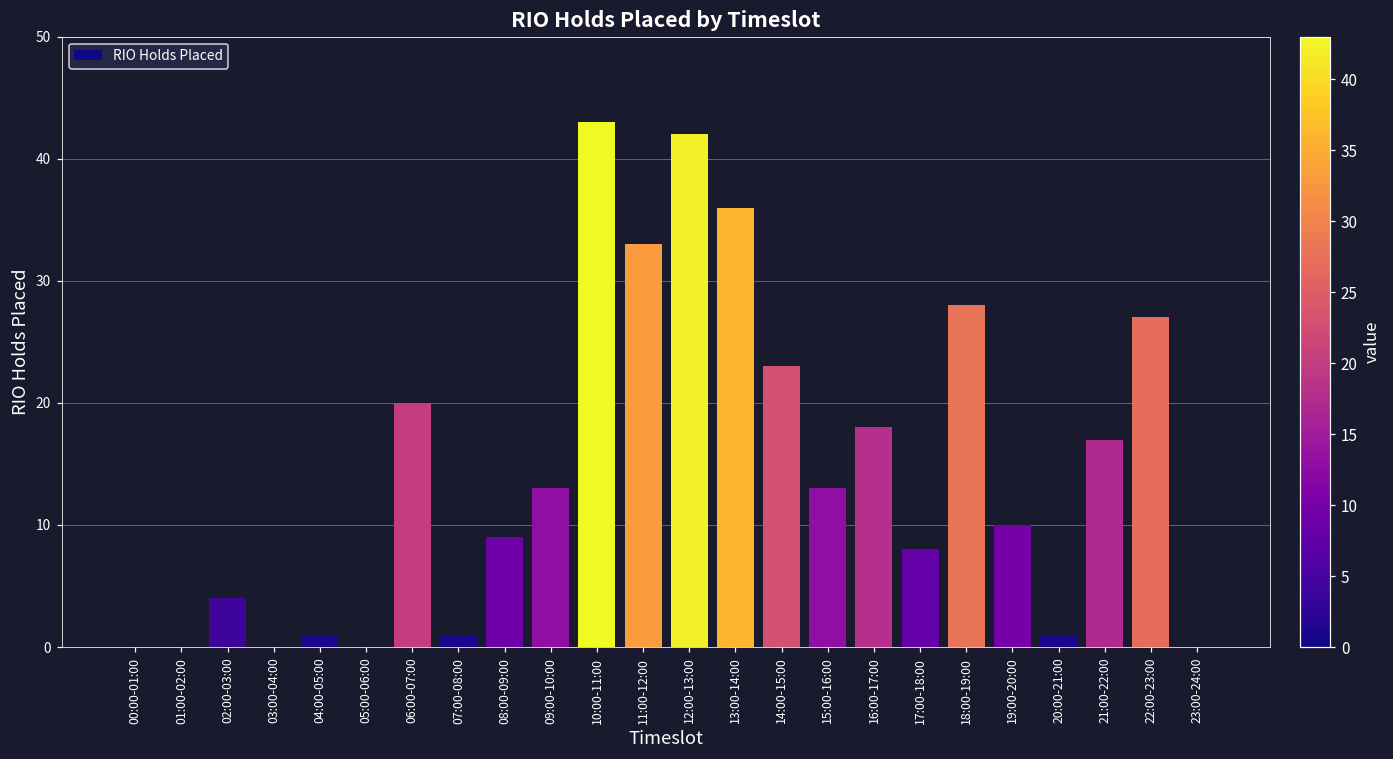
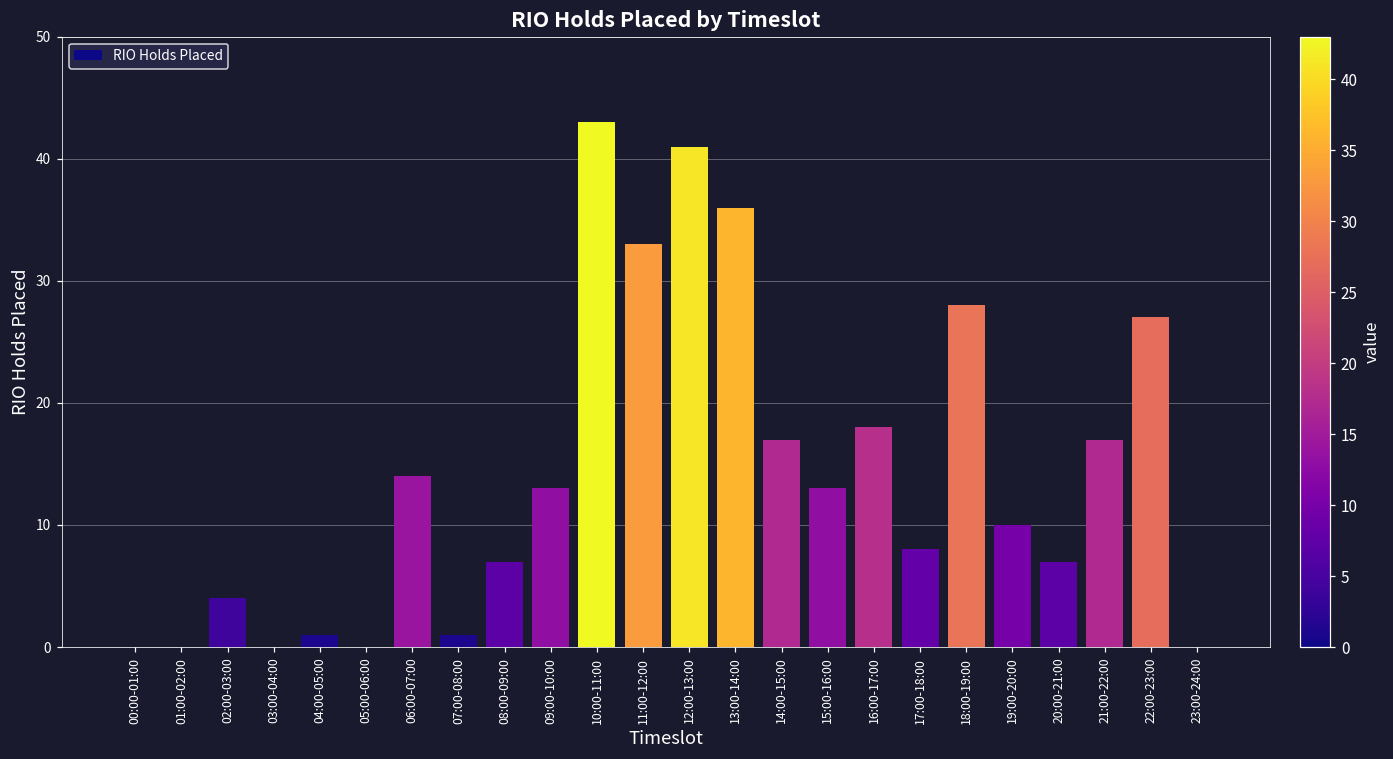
06:00-07:00: 20 -> 14
08:00-09:00: 9 -> 7
12:00-13:00: 42 -> 41
14:00-15:00: 23 -> 17
20:00-21:00: 1 -> 7
